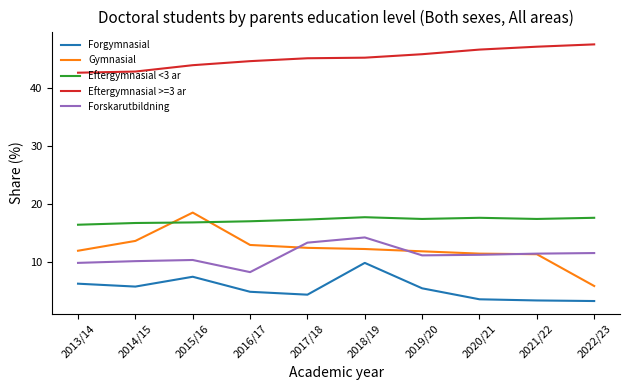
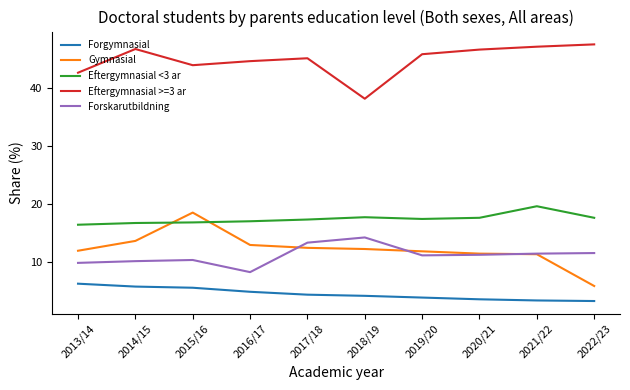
Eftergymnasial >=3 ar, 2014/15: 43 -> 47
Forgymnasial, 2015/16: 7 -> 6
Forgymnasial, 2018/19: 10 -> 4
Eftergymnasial >=3 ar, 2018/19: 45 -> 38
Forgymnasial, 2019/20: 5 -> 4
Eftergymnasial <3 ar, 2021/22: 17 -> 20
